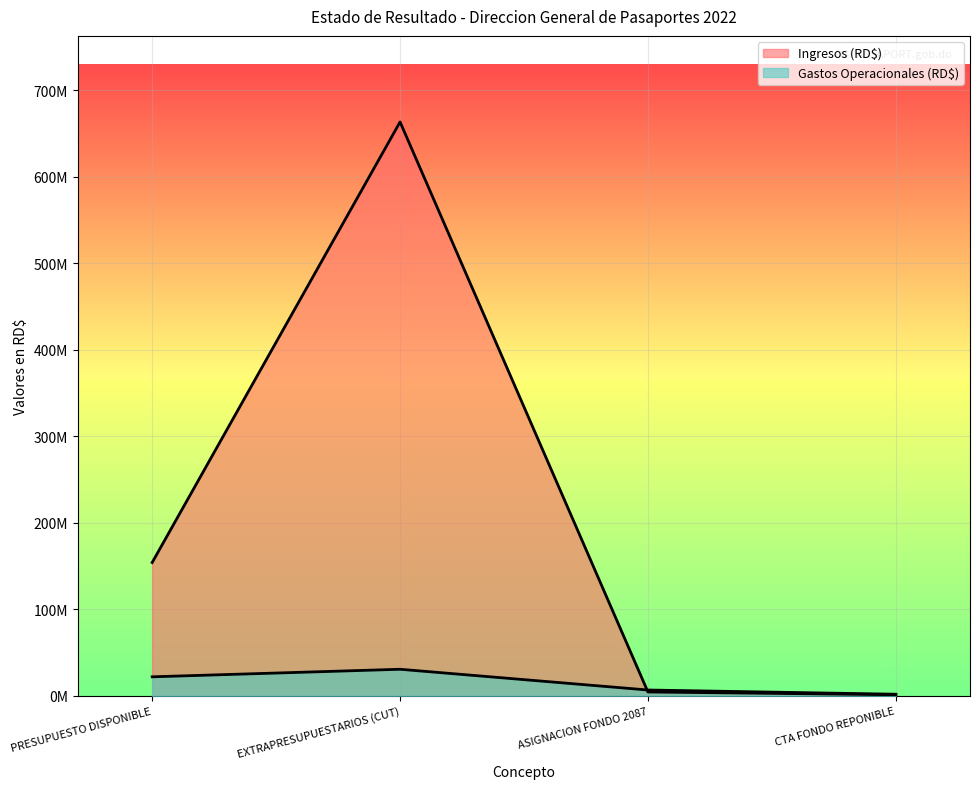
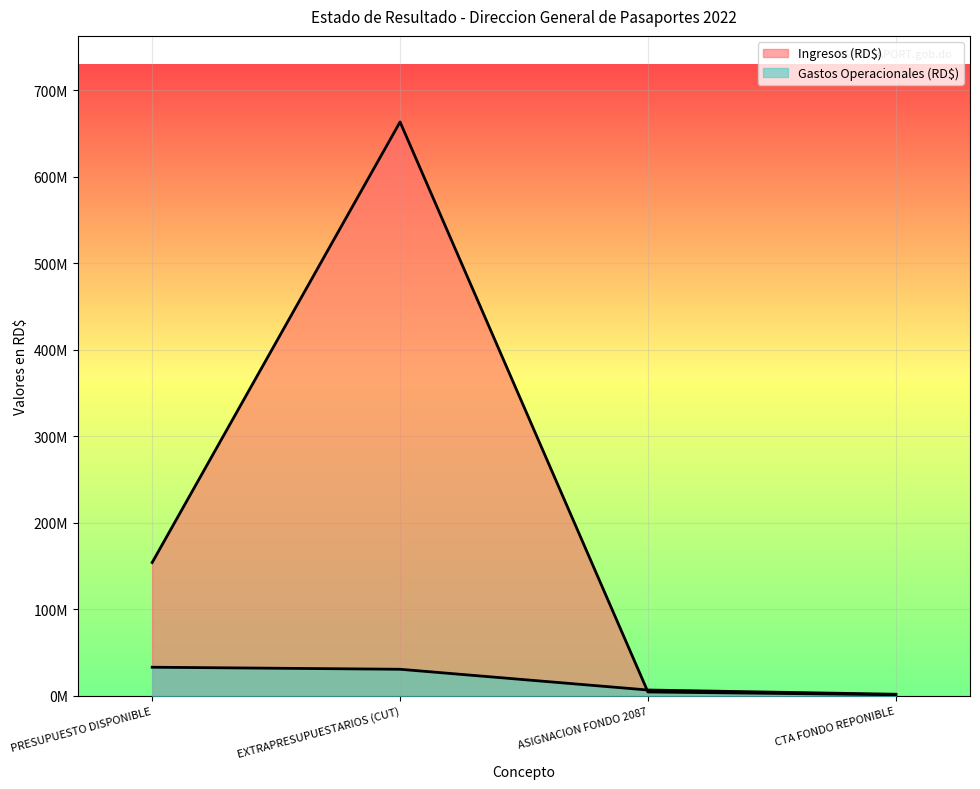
Gastos Operacionales (RD$), PRESUPUESTO DISPONIBLE: 20000000 -> 30000000
